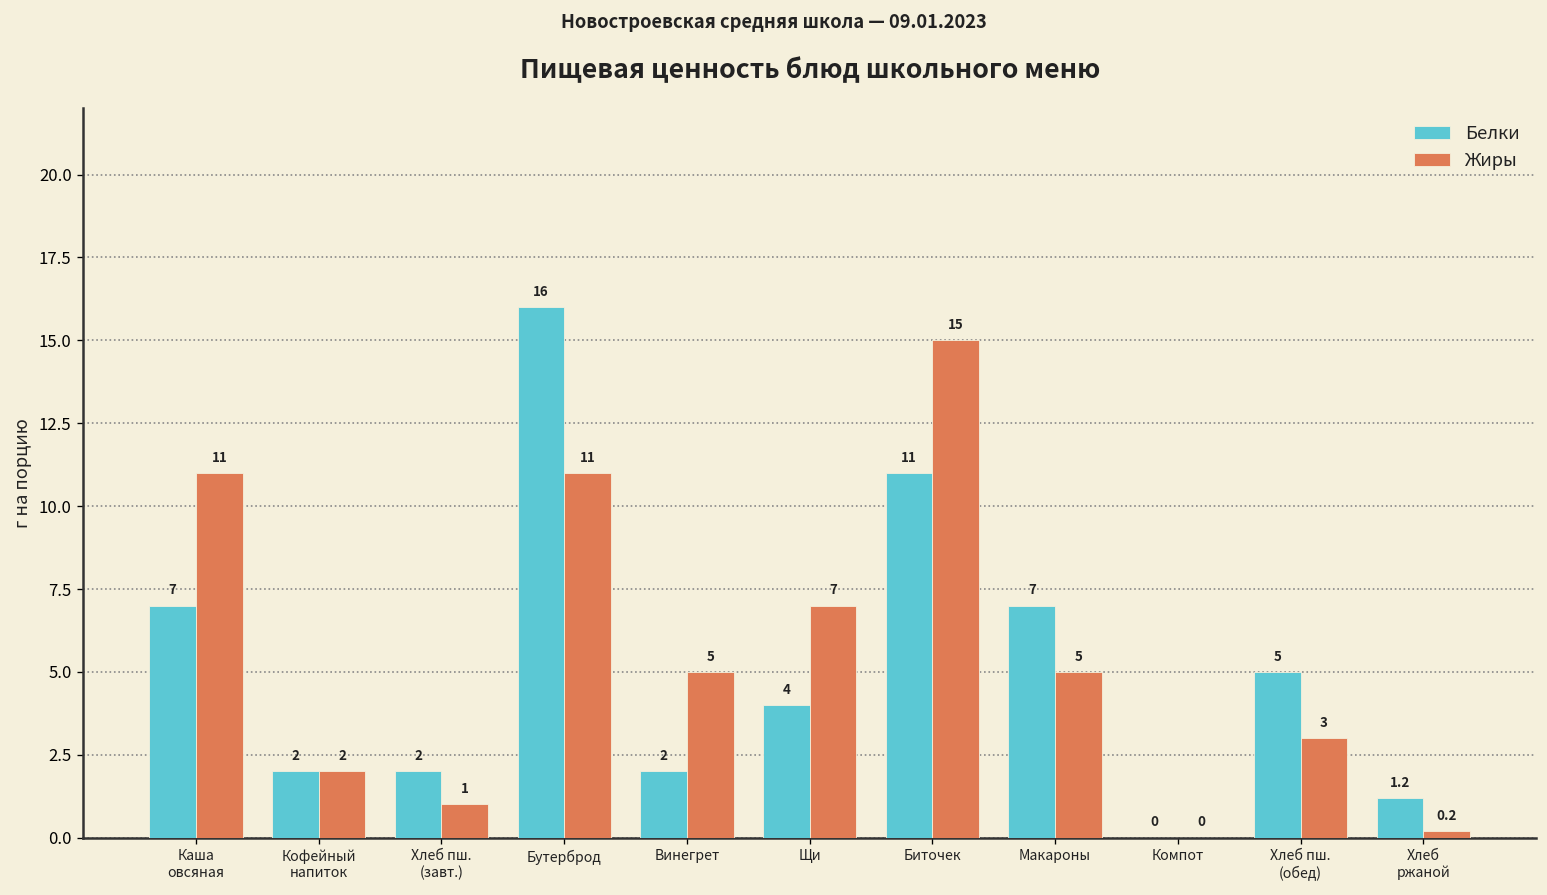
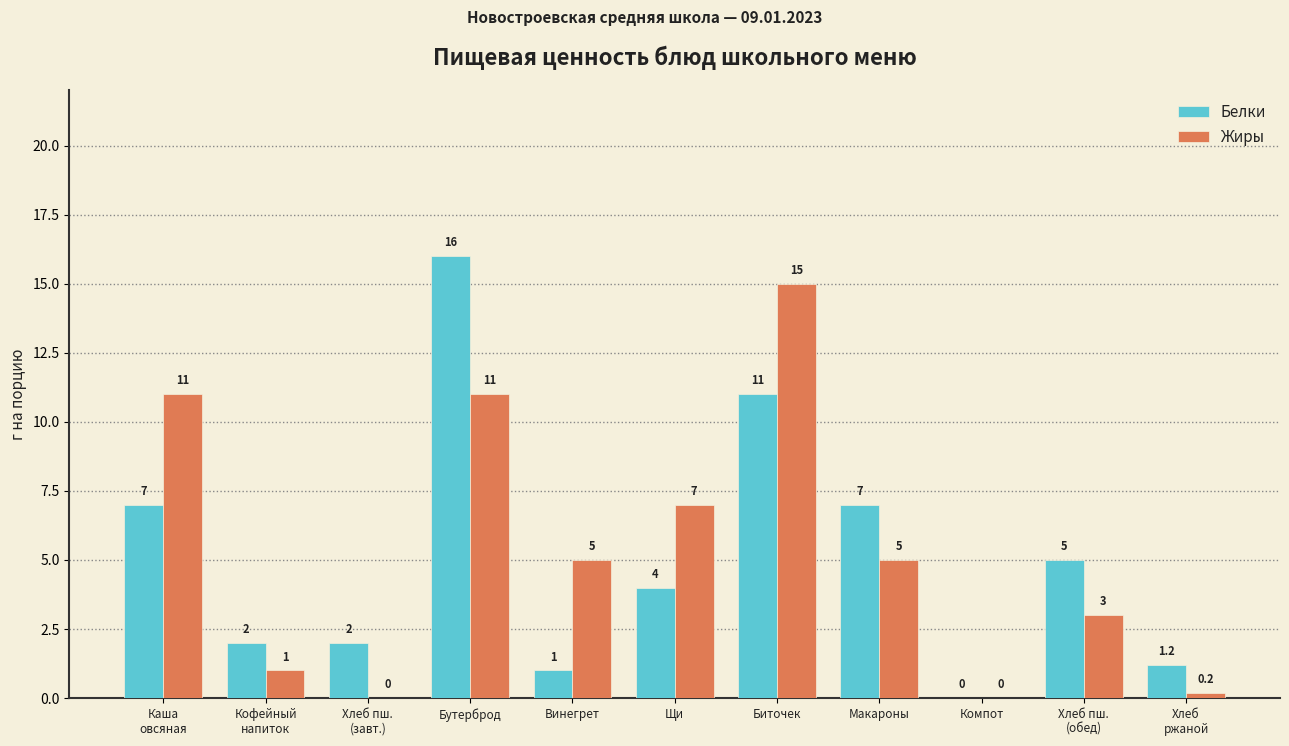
Жиры, Кофейный напиток: 2 -> 1
Жиры, Хлеб пш. (завт.): 1 -> 0
Белки, Винегрет: 2 -> 1
